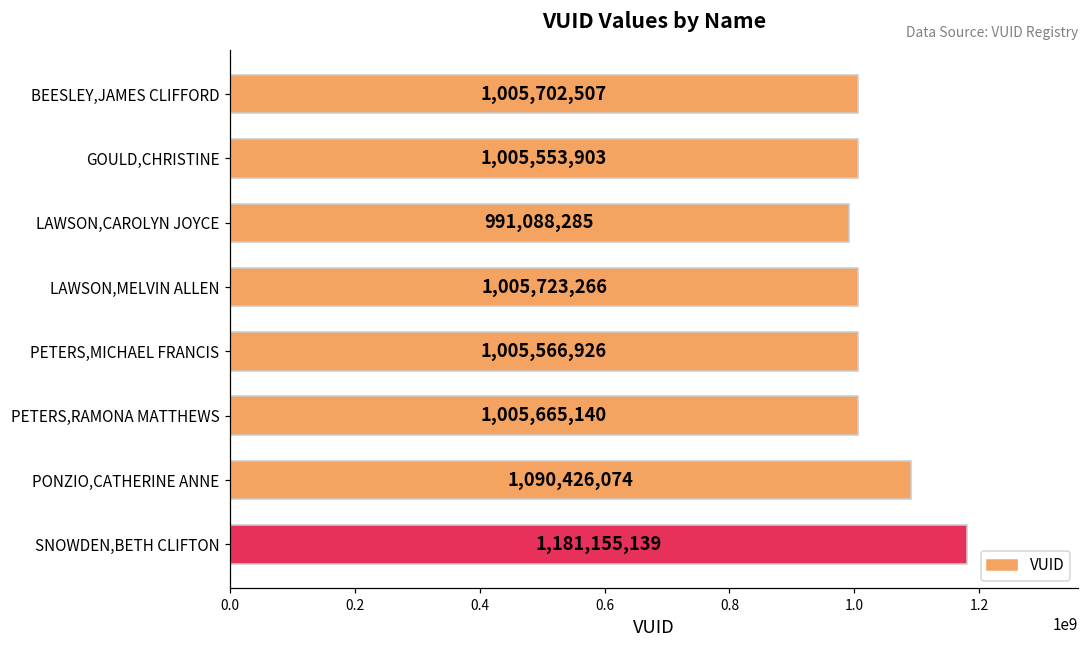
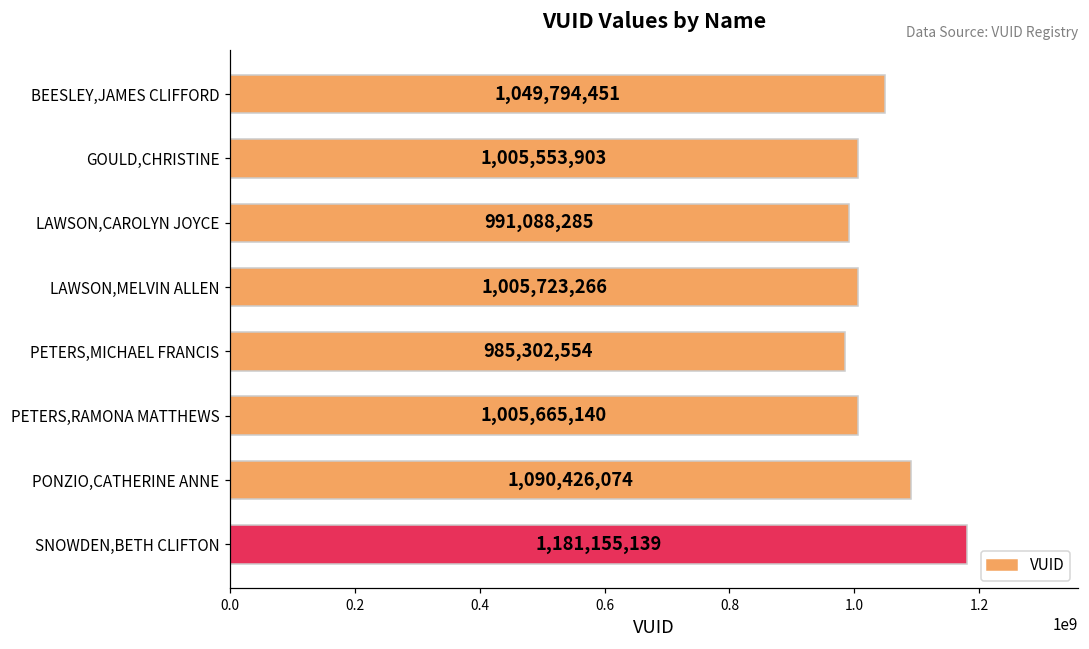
BEESLEY,JAMES CLIFFORD: 1,005,702,507 -> 1,049,794,451
PETERS,MICHAEL FRANCIS: 1,005,566,926 -> 985,302,554
